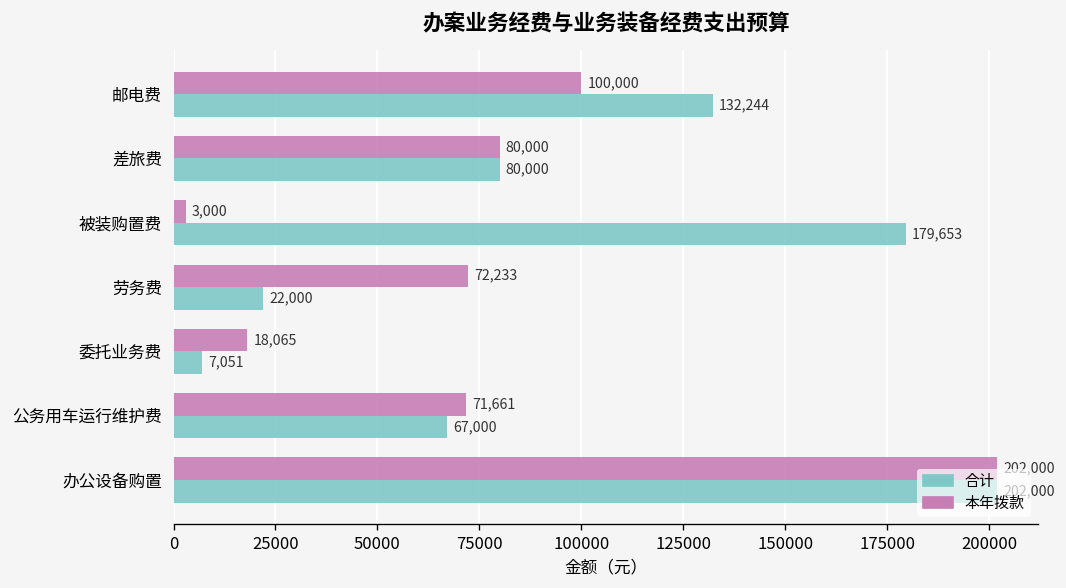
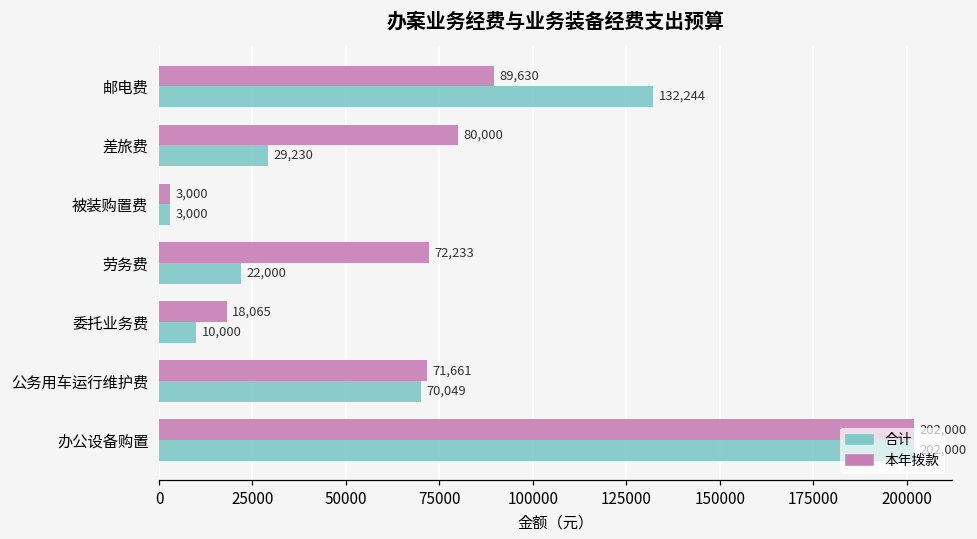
本年拨款, 邮电费: 100,000 -> 89,630
合计, 差旅费: 80,000 -> 29,230
合计, 被装购置费: 179,653 -> 3,000
合计, 委托业务费: 7,051 -> 10,000
合计, 公务用车运行维护费: 67,000 -> 70,049
